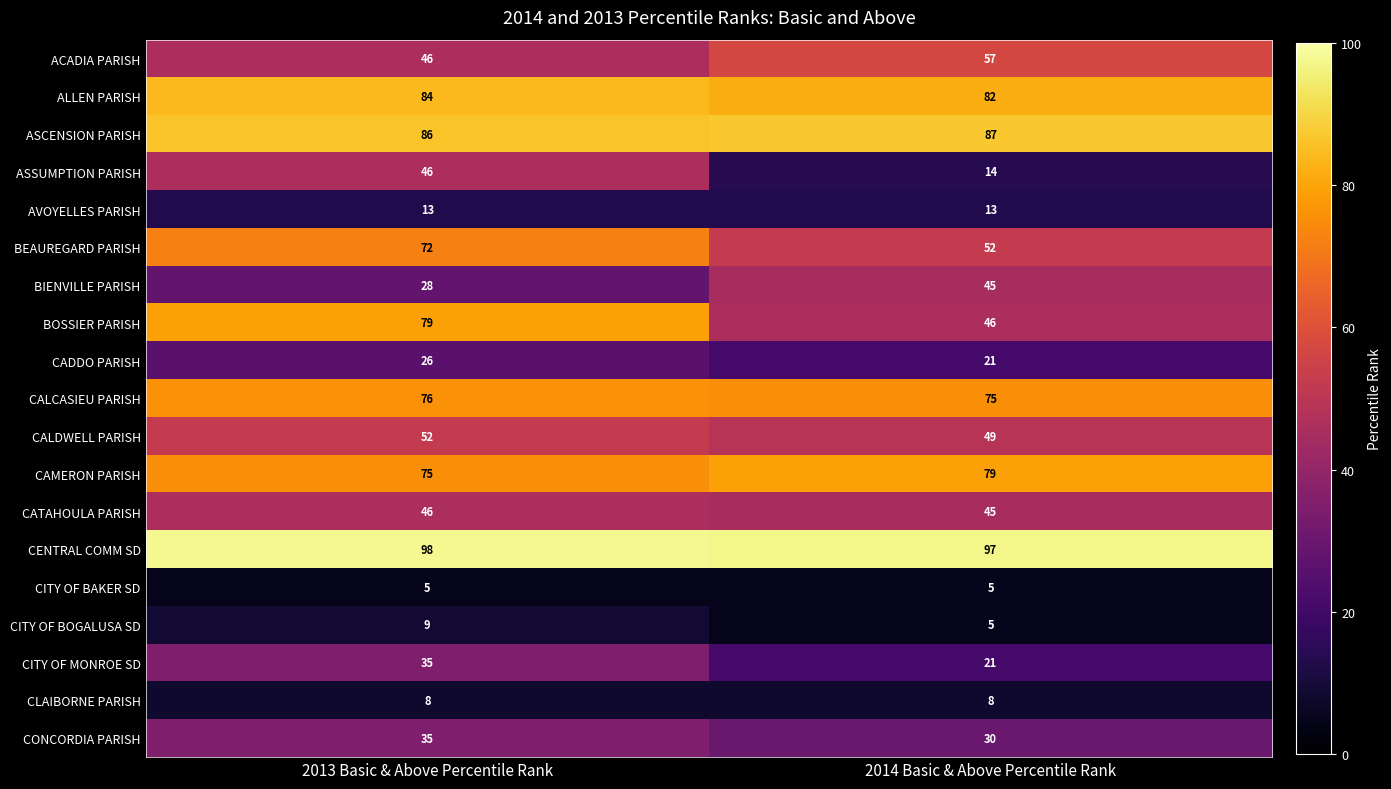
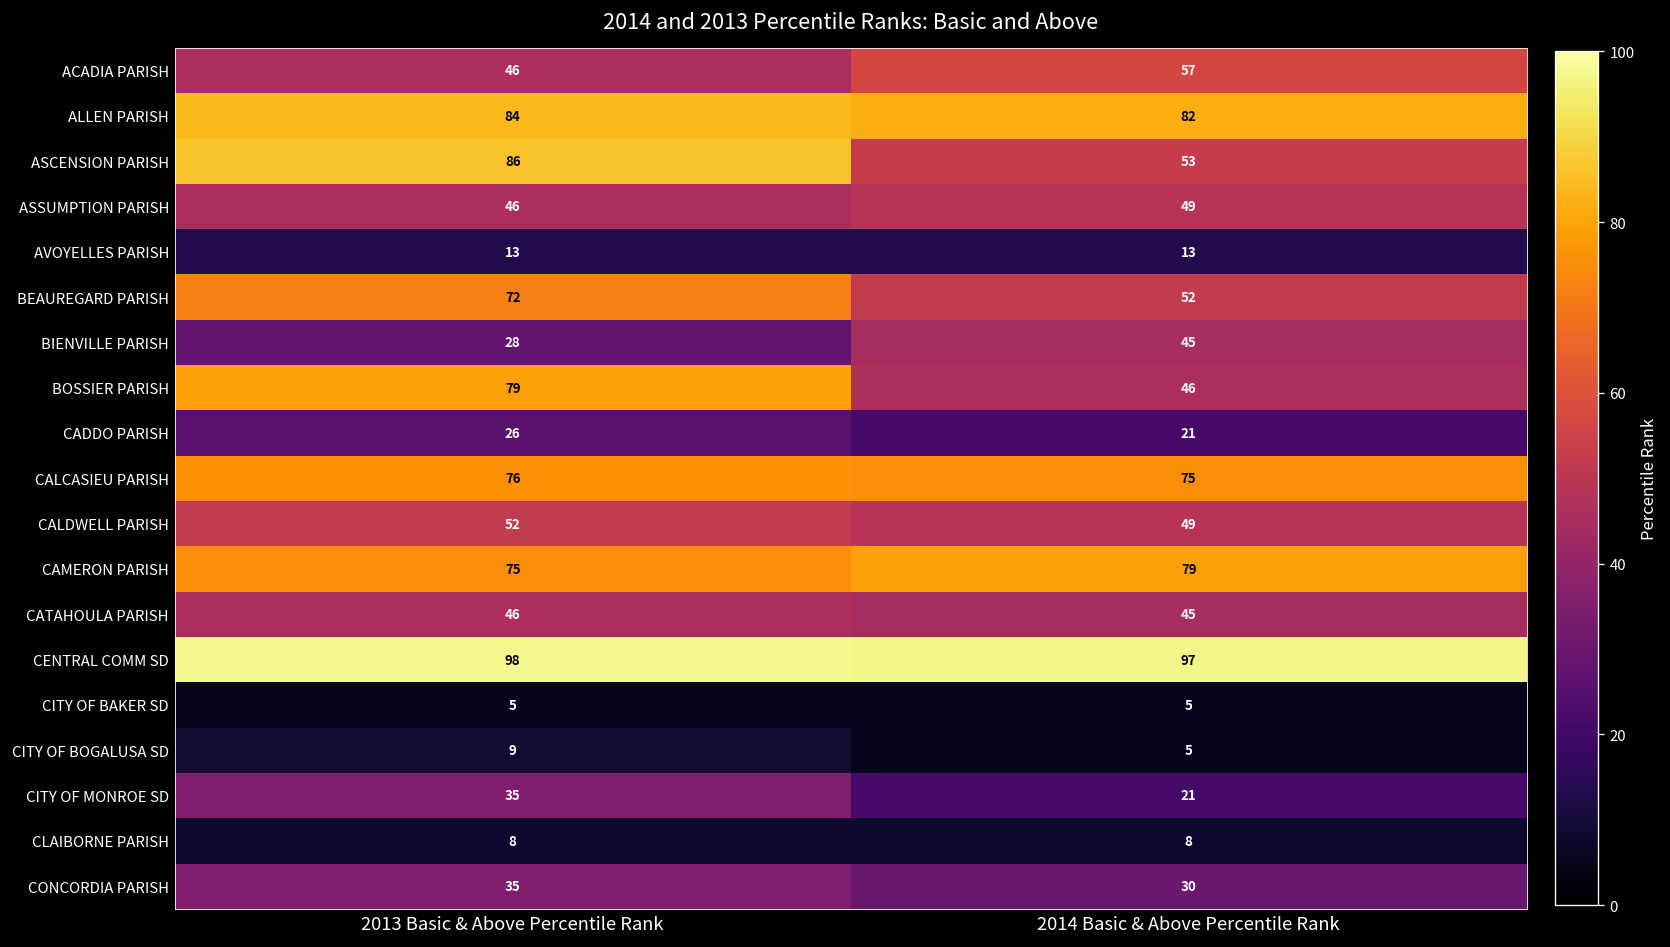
ASCENSION PARISH, 2014 Basic & Above Percentile Rank: 87 -> 53
ASSUMPTION PARISH, 2014 Basic & Above Percentile Rank: 14 -> 49
